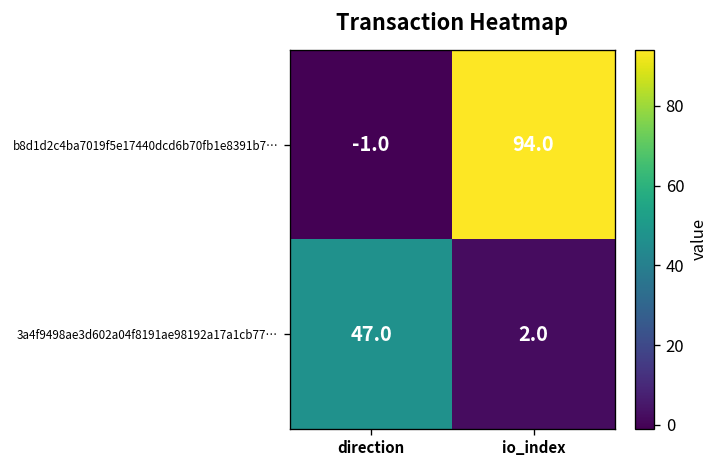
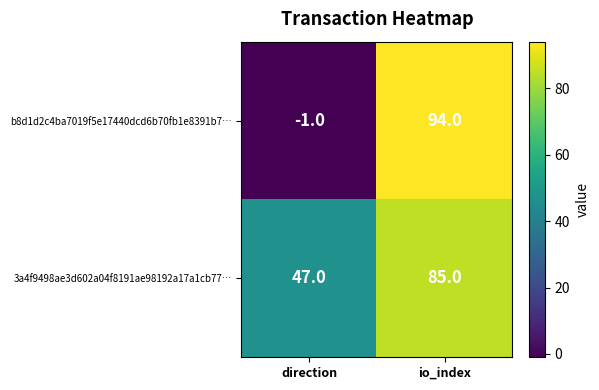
3a4f9498ae3d602a04f8191ae98192a17a1cb77…, io_index: 2.0 -> 85.0
